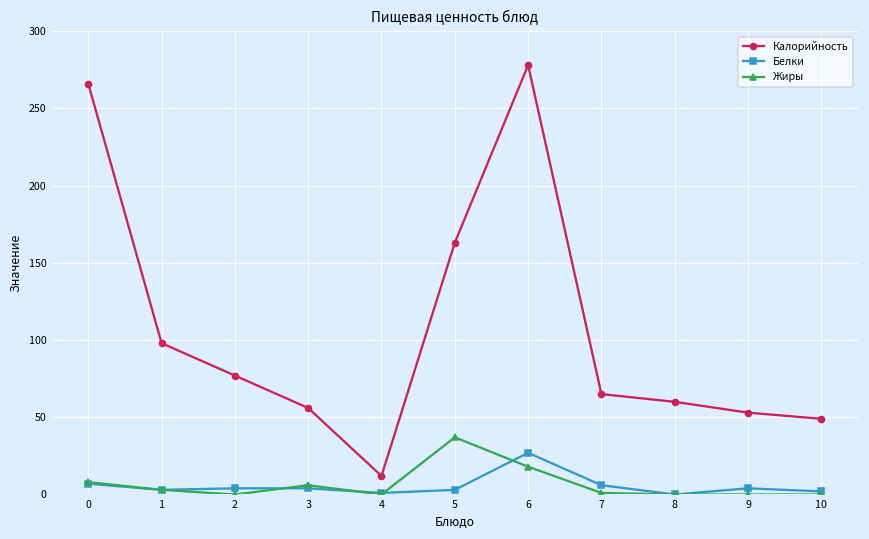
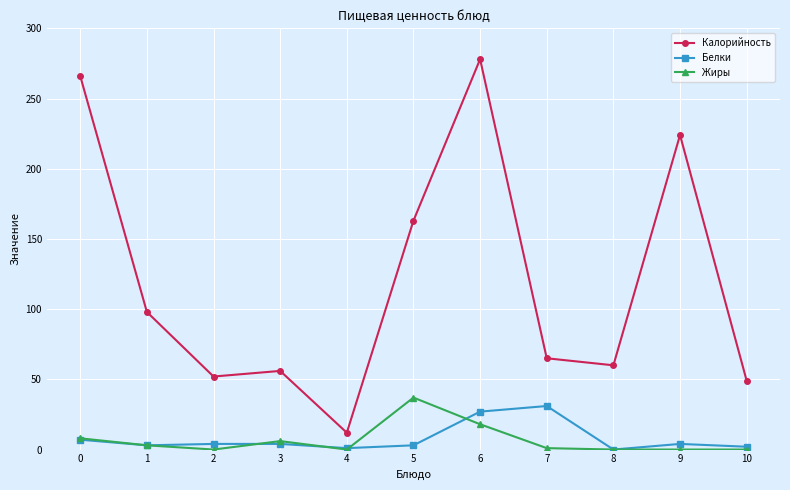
Калорийность, 2: 77 -> 52
Белки, 7: 6 -> 31
Калорийность, 9: 53 -> 224
